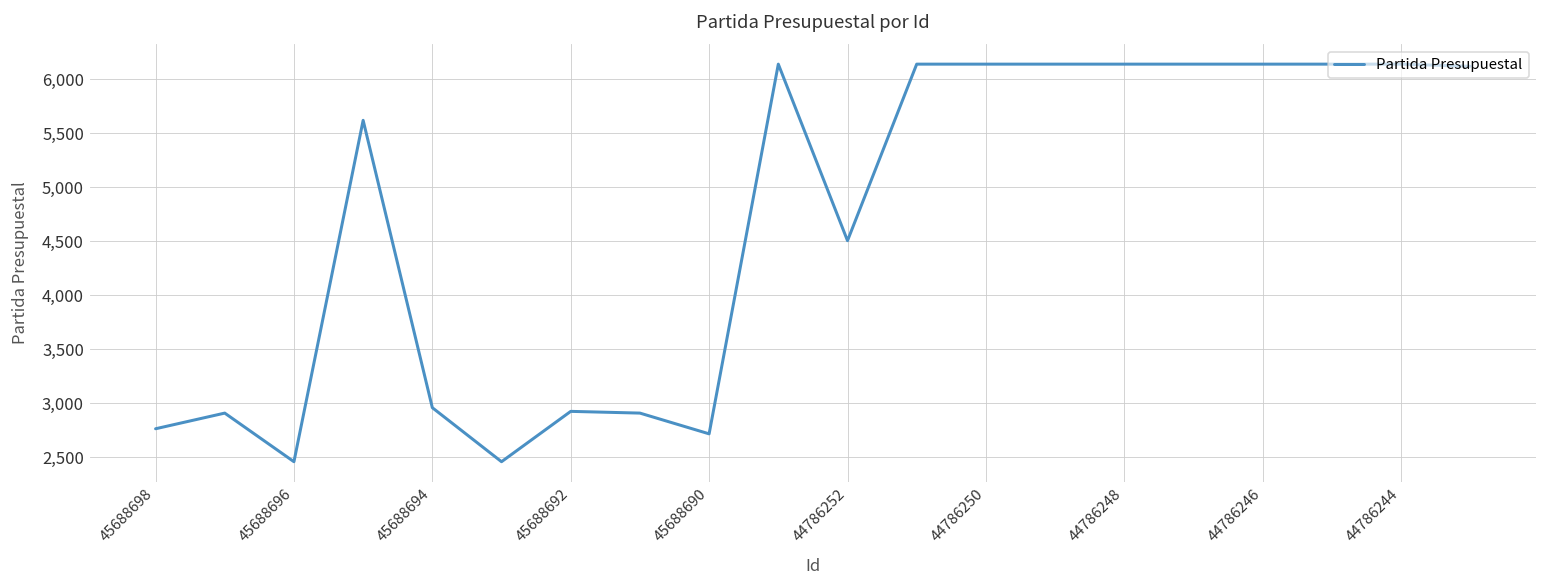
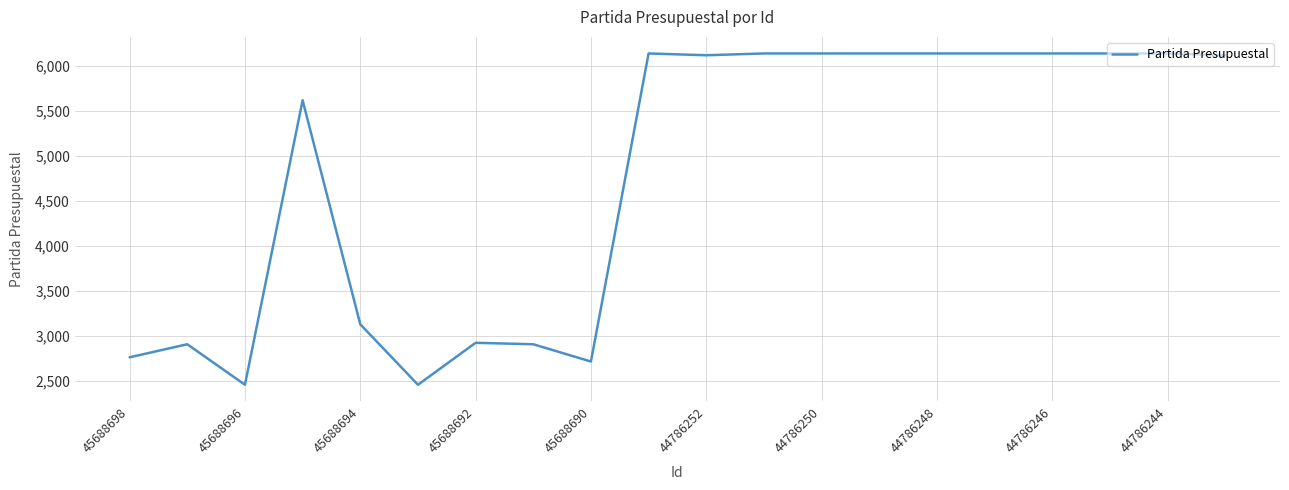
45688694: 3,000 -> 3,100
44786252: 4,500 -> 6,100
